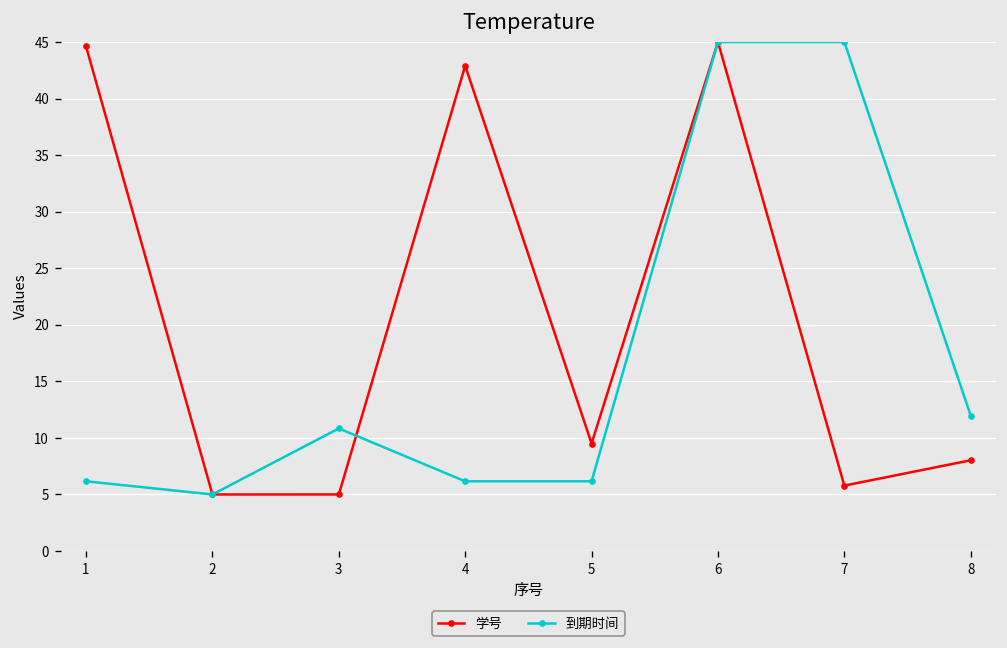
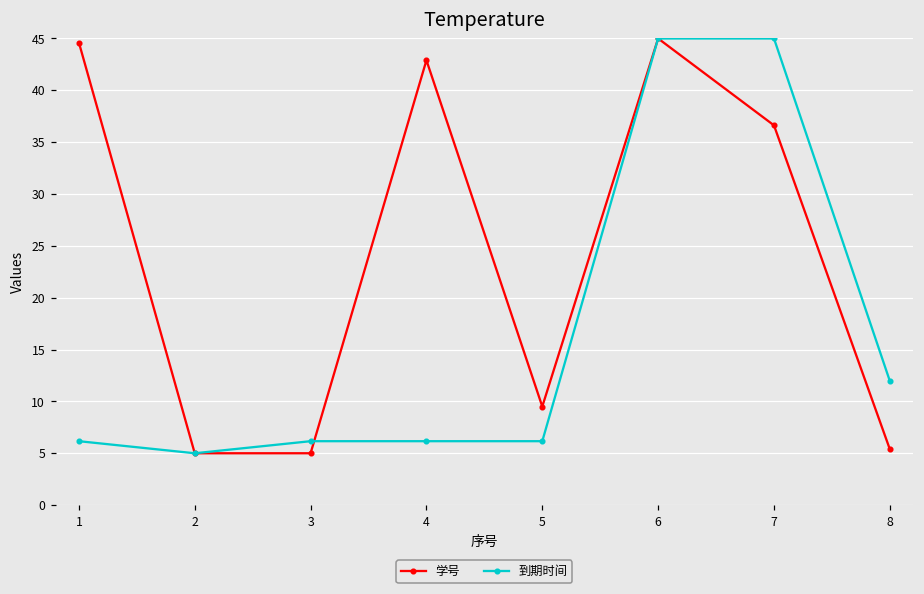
到期时间, 3: 11 -> 6
学号, 7: 6 -> 37
学号, 8: 8 -> 5
